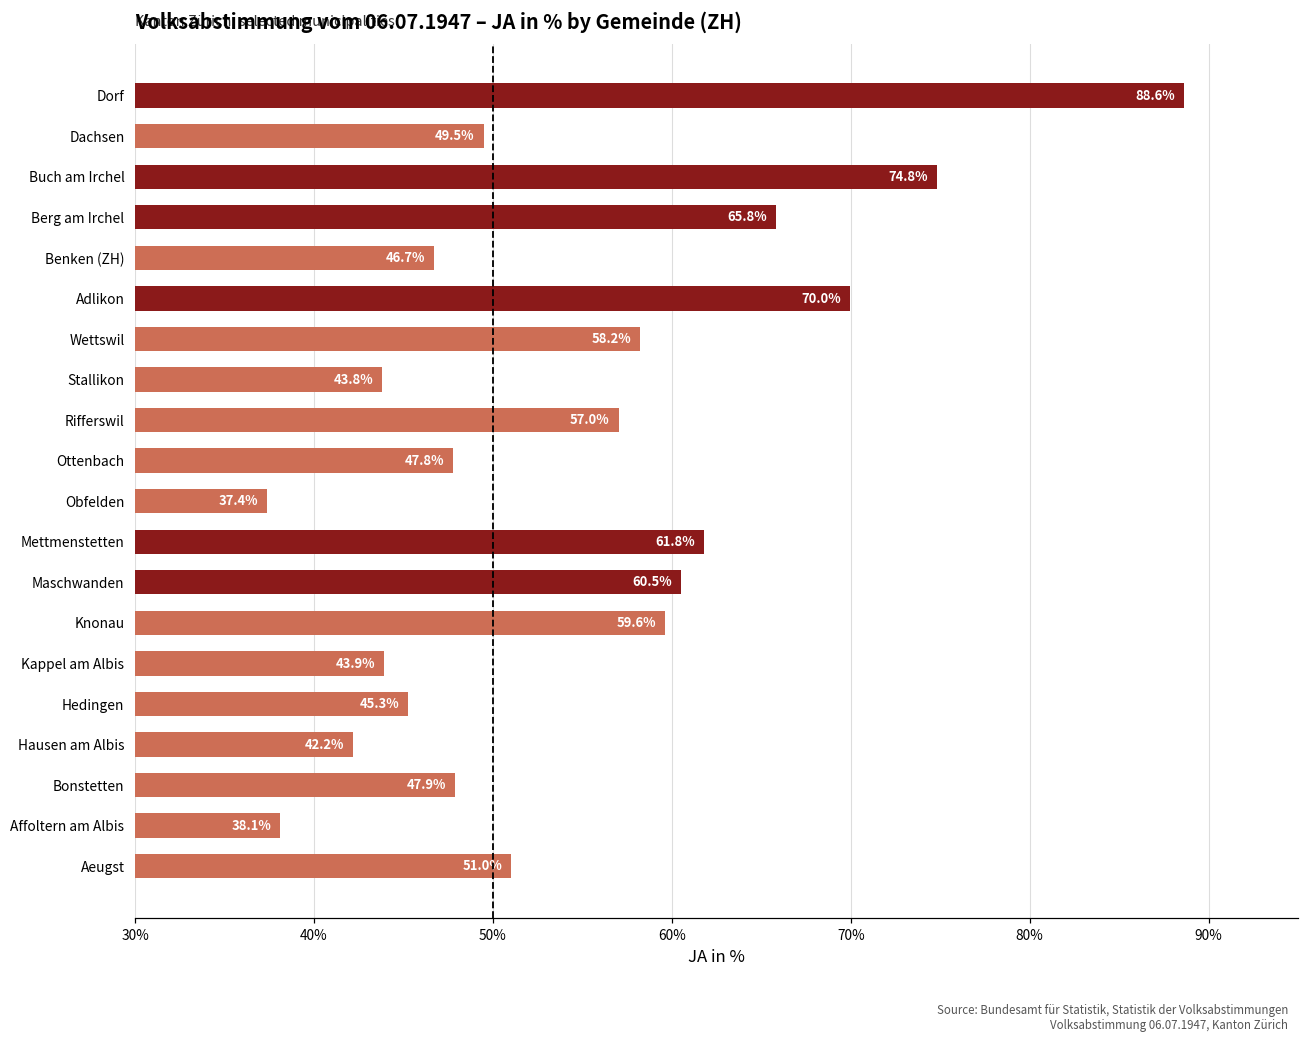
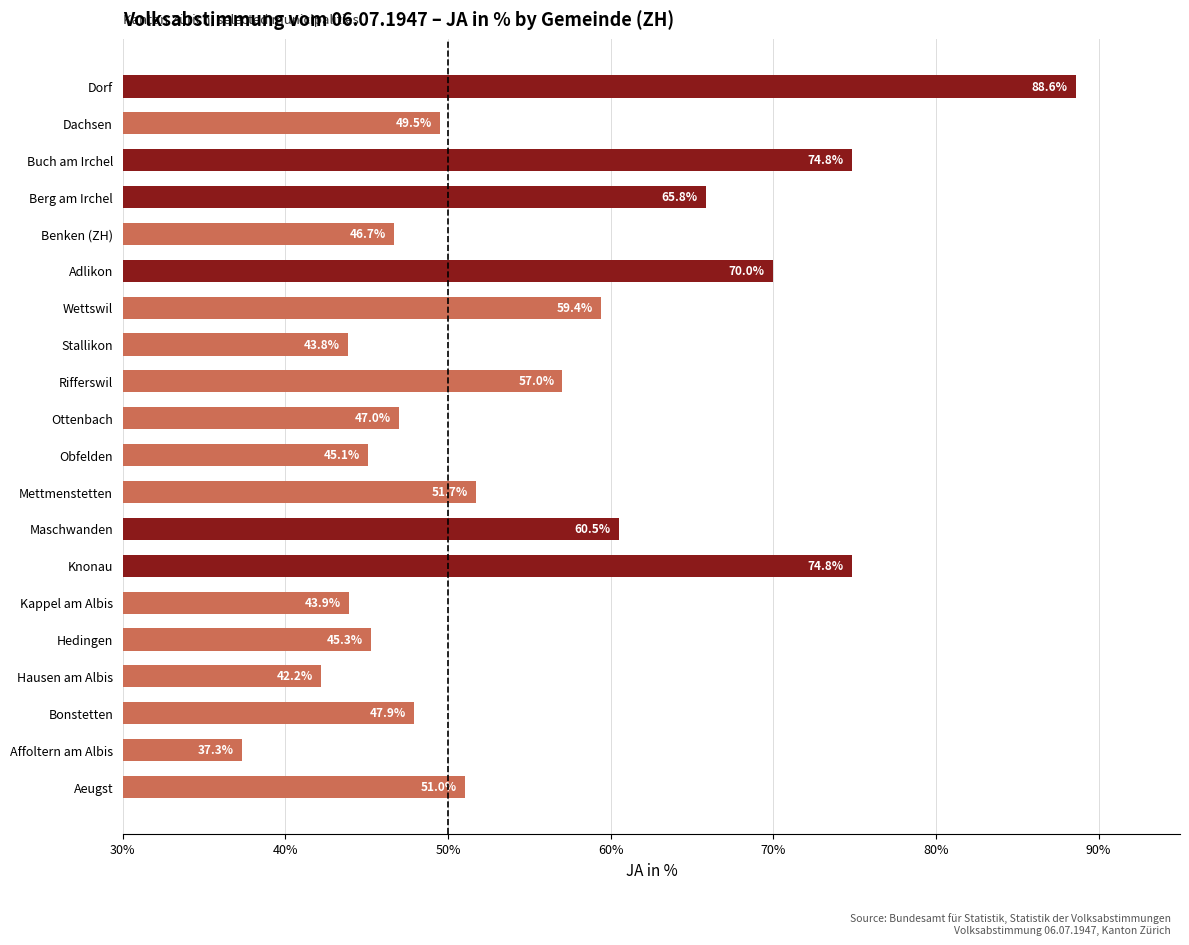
Wettswil: 58.2% -> 59.4%
Ottenbach: 47.8% -> 47.0%
Obfelden: 37.4% -> 45.1%
Mettmenstetten: 61.8% -> 51.7%
Knonau: 59.6% -> 74.8%
Affoltern am Albis: 38.1% -> 37.3%
